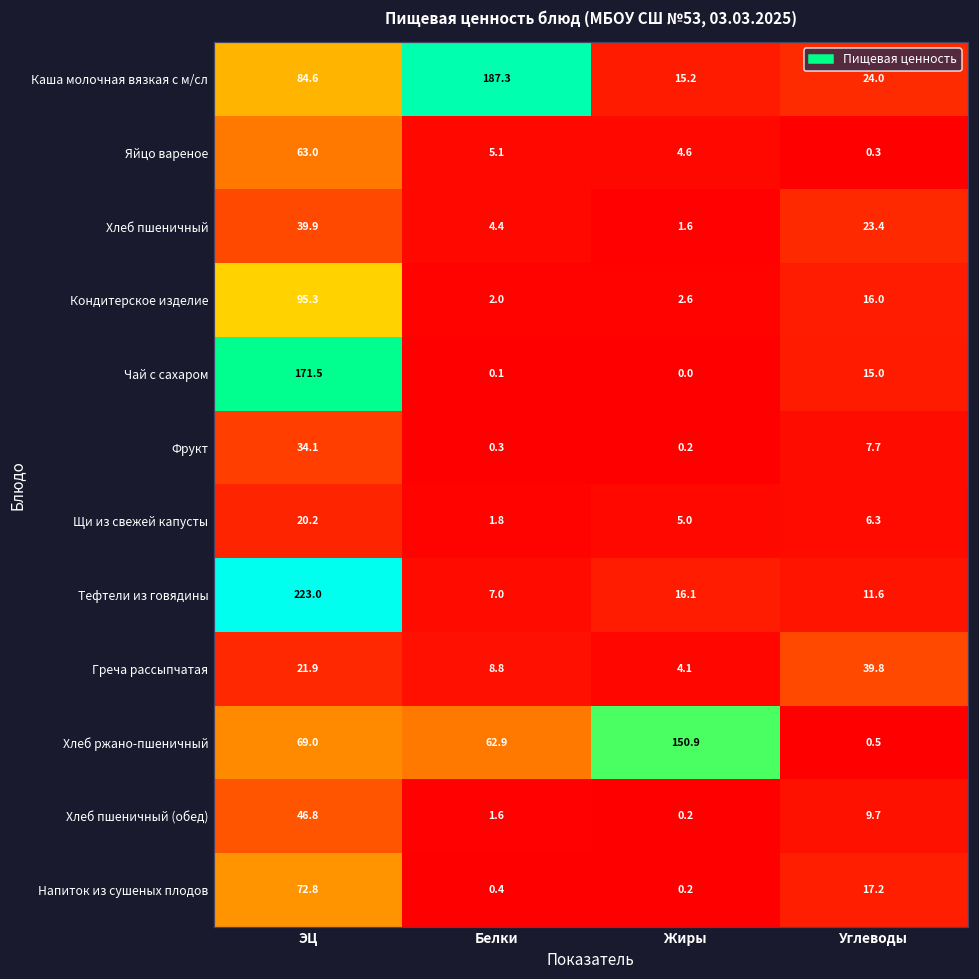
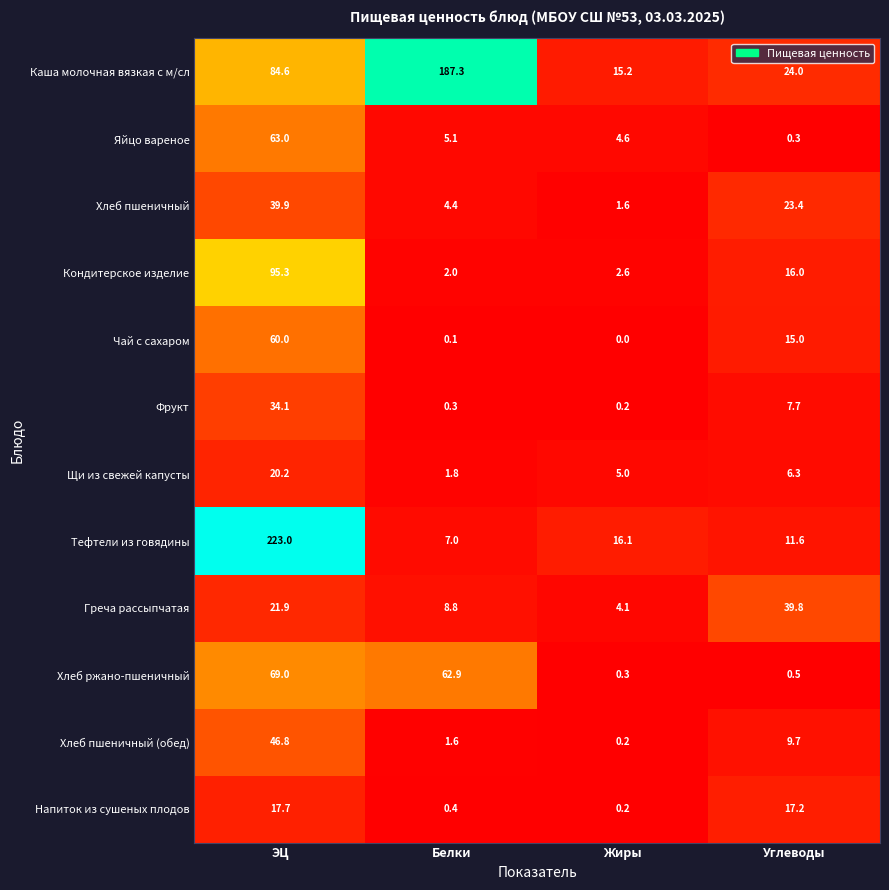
Чай с сахаром, ЭЦ: 171.5 -> 60.0
Хлеб ржано-пшеничный, Жиры: 150.9 -> 0.3
Напиток из сушеных плодов, ЭЦ: 72.8 -> 17.7
